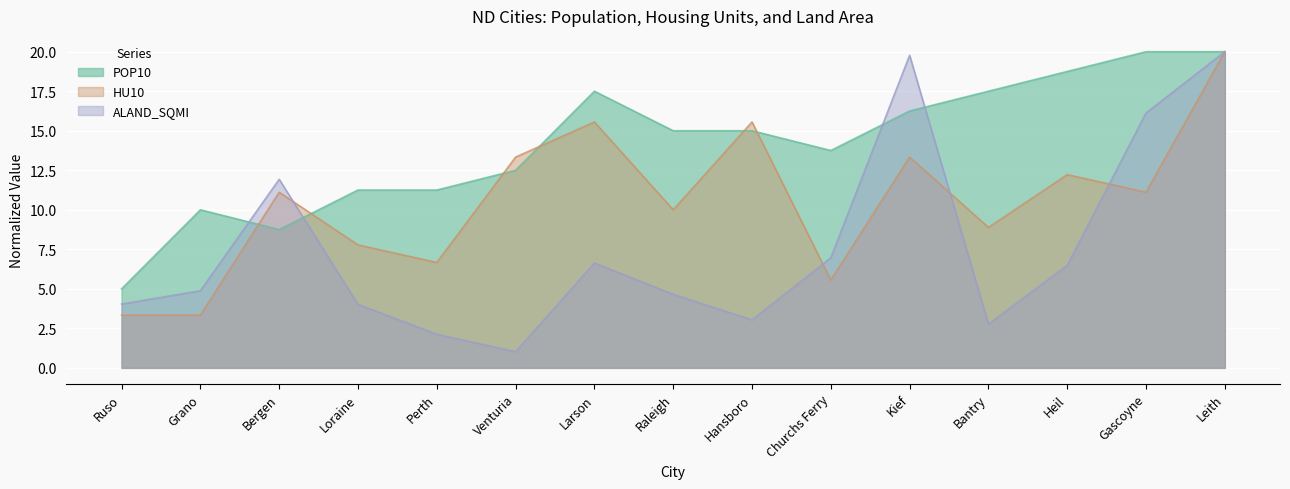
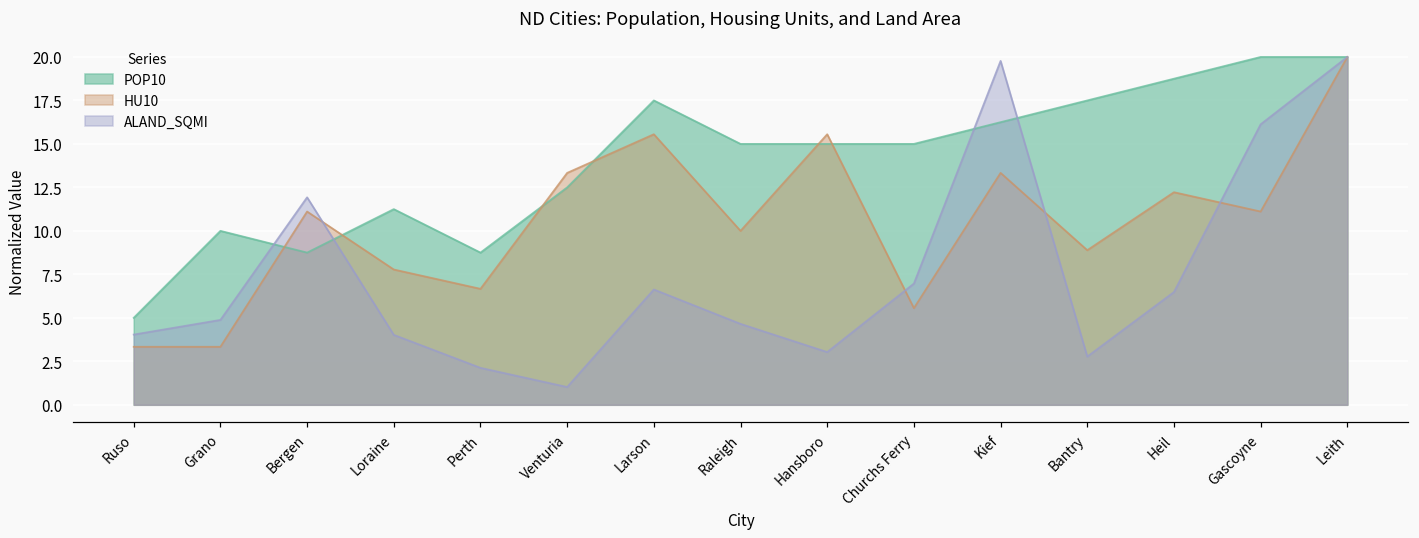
POP10, Perth: 11.3 -> 8.8
POP10, Churchs Ferry: 13.8 -> 15.0
